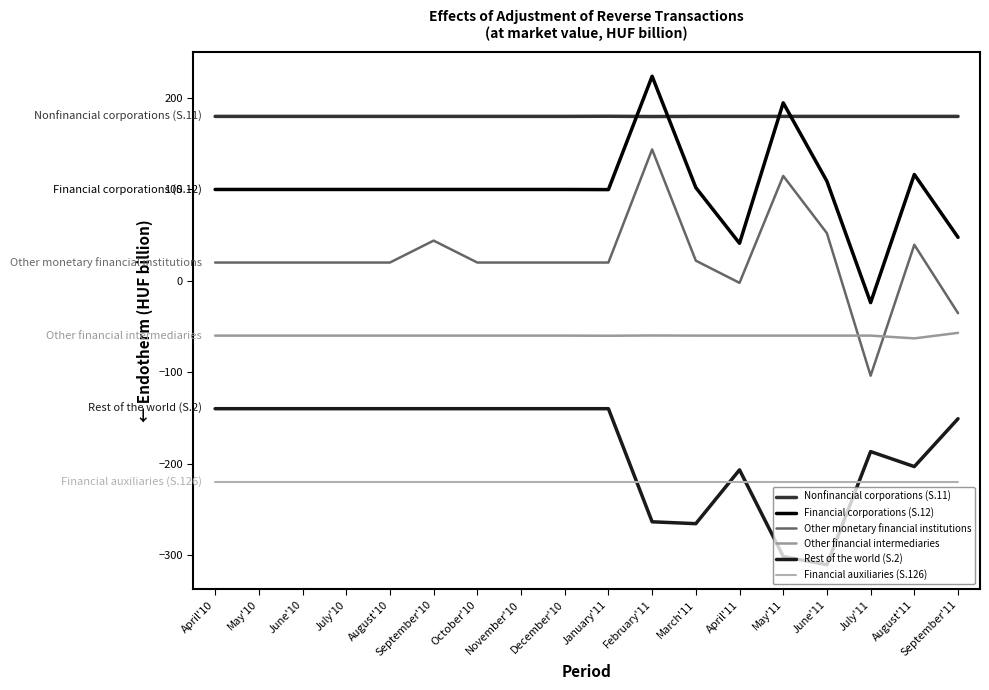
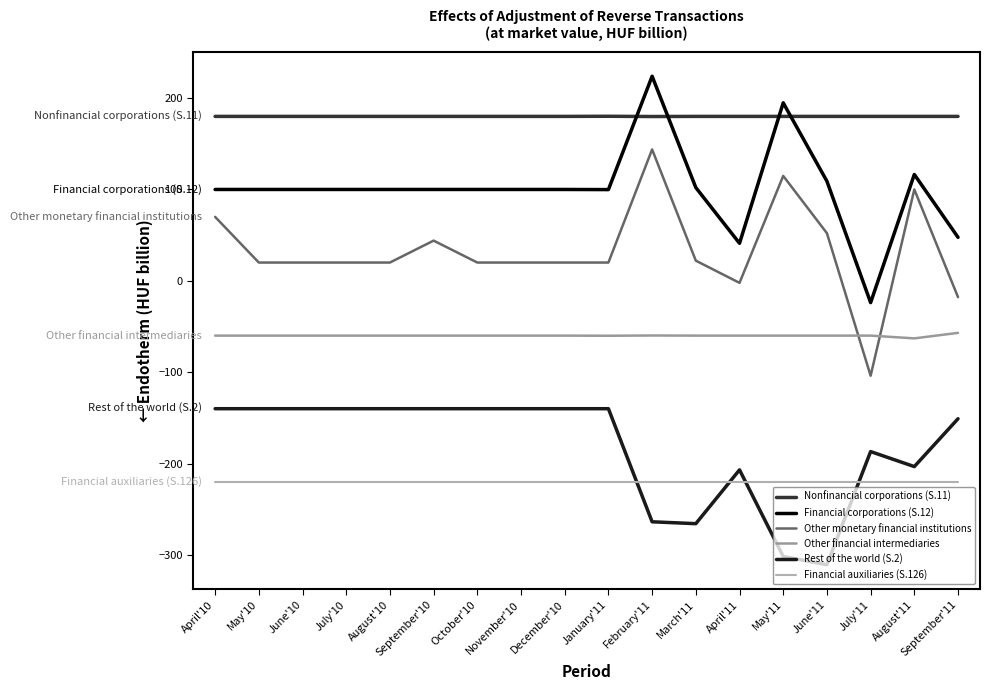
Other monetary financial institutions, April'10: 20 -> 70
Other monetary financial institutions, August'11: 40 -> 100
Other monetary financial institutions, September'11: -40 -> -20
